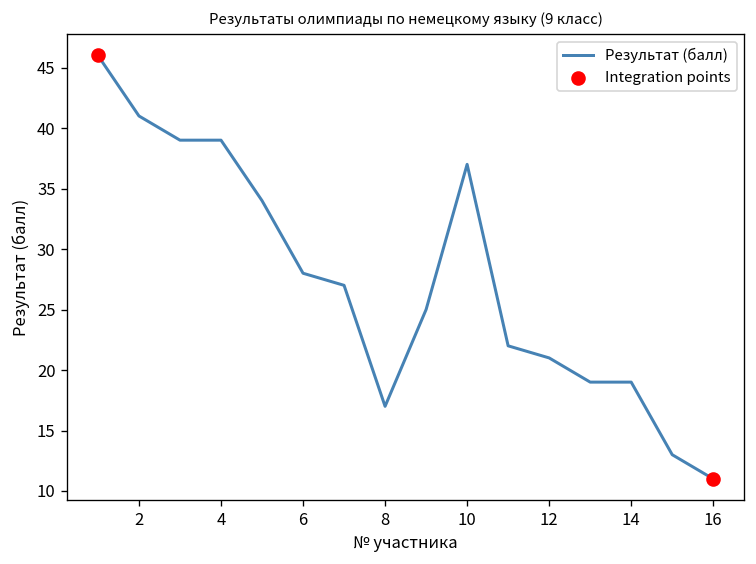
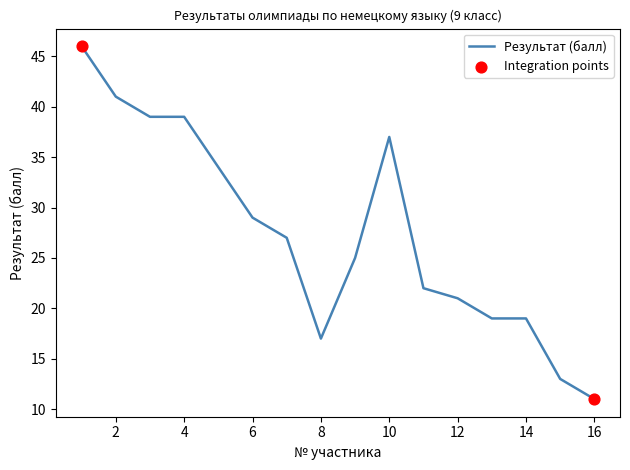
Результат (балл), 6: 28 -> 29
